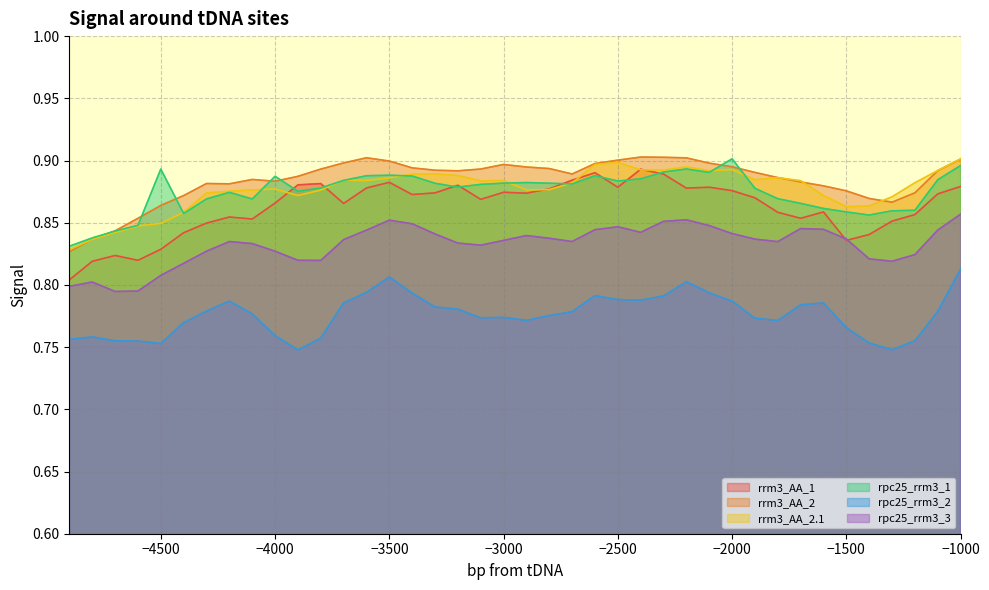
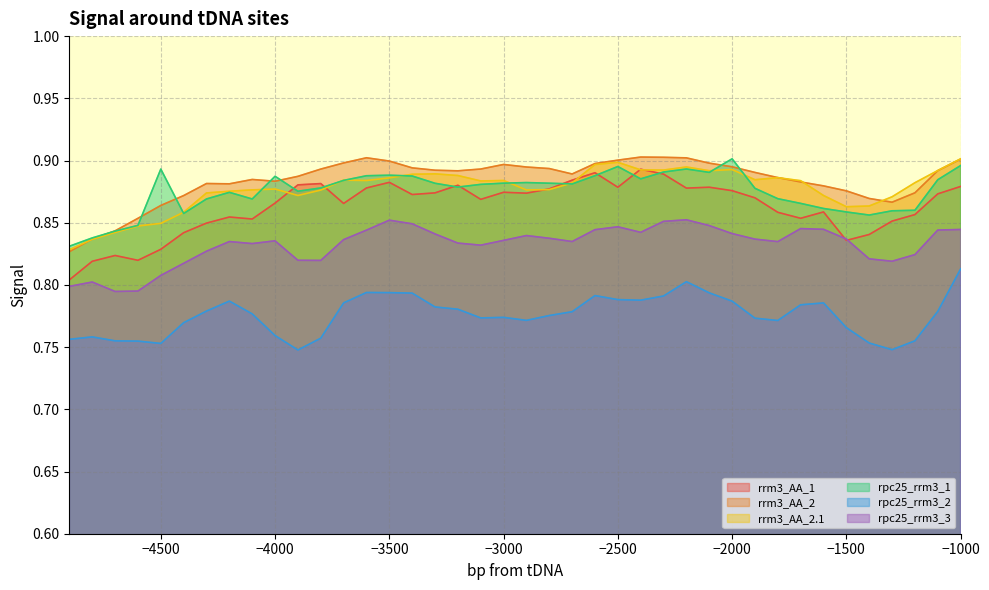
rpc25_rrm3_3, −4000: 0.827 -> 0.835
rpc25_rrm3_2, −3500: 0.806 -> 0.794
rpc25_rrm3_1, −2500: 0.883 -> 0.895
rpc25_rrm3_3, −1000: 0.857 -> 0.845
